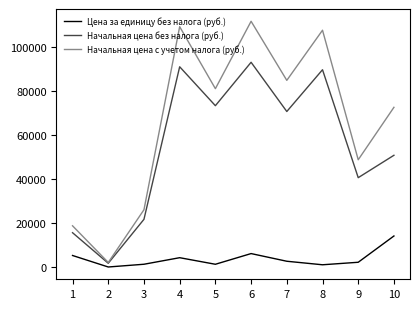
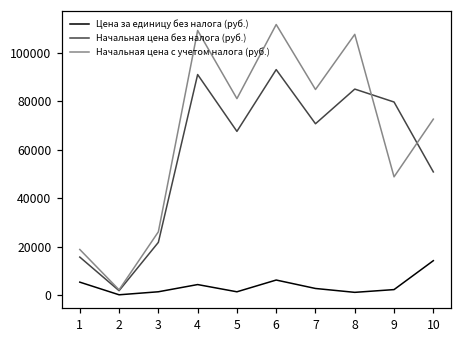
Начальная цена без налога (руб.), 5: 73000 -> 68000
Начальная цена без налога (руб.), 8: 90000 -> 85000
Начальная цена без налога (руб.), 9: 41000 -> 80000
